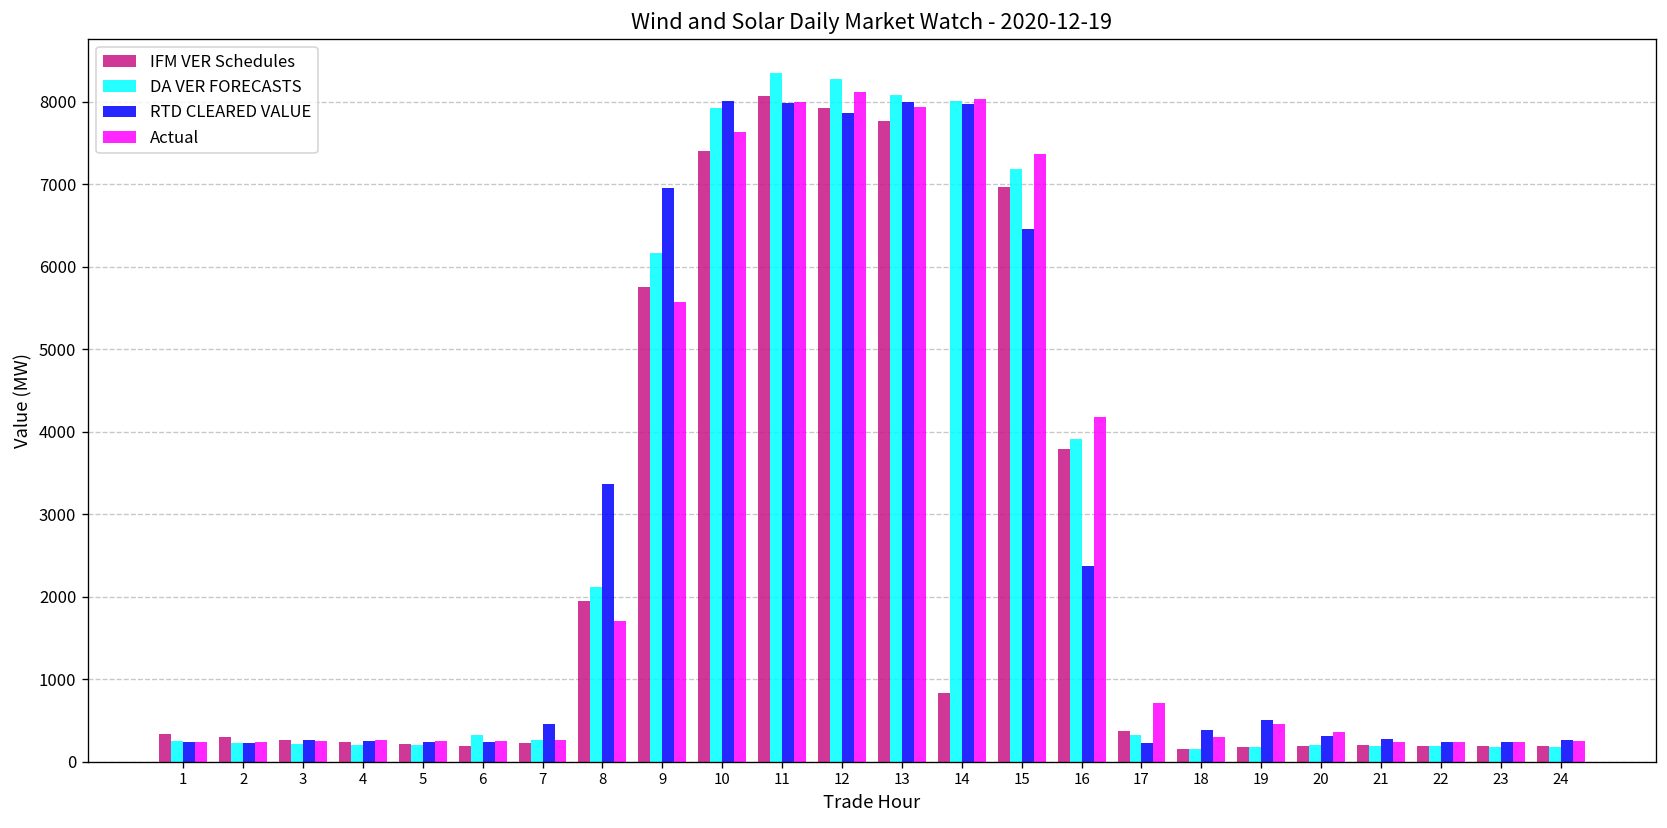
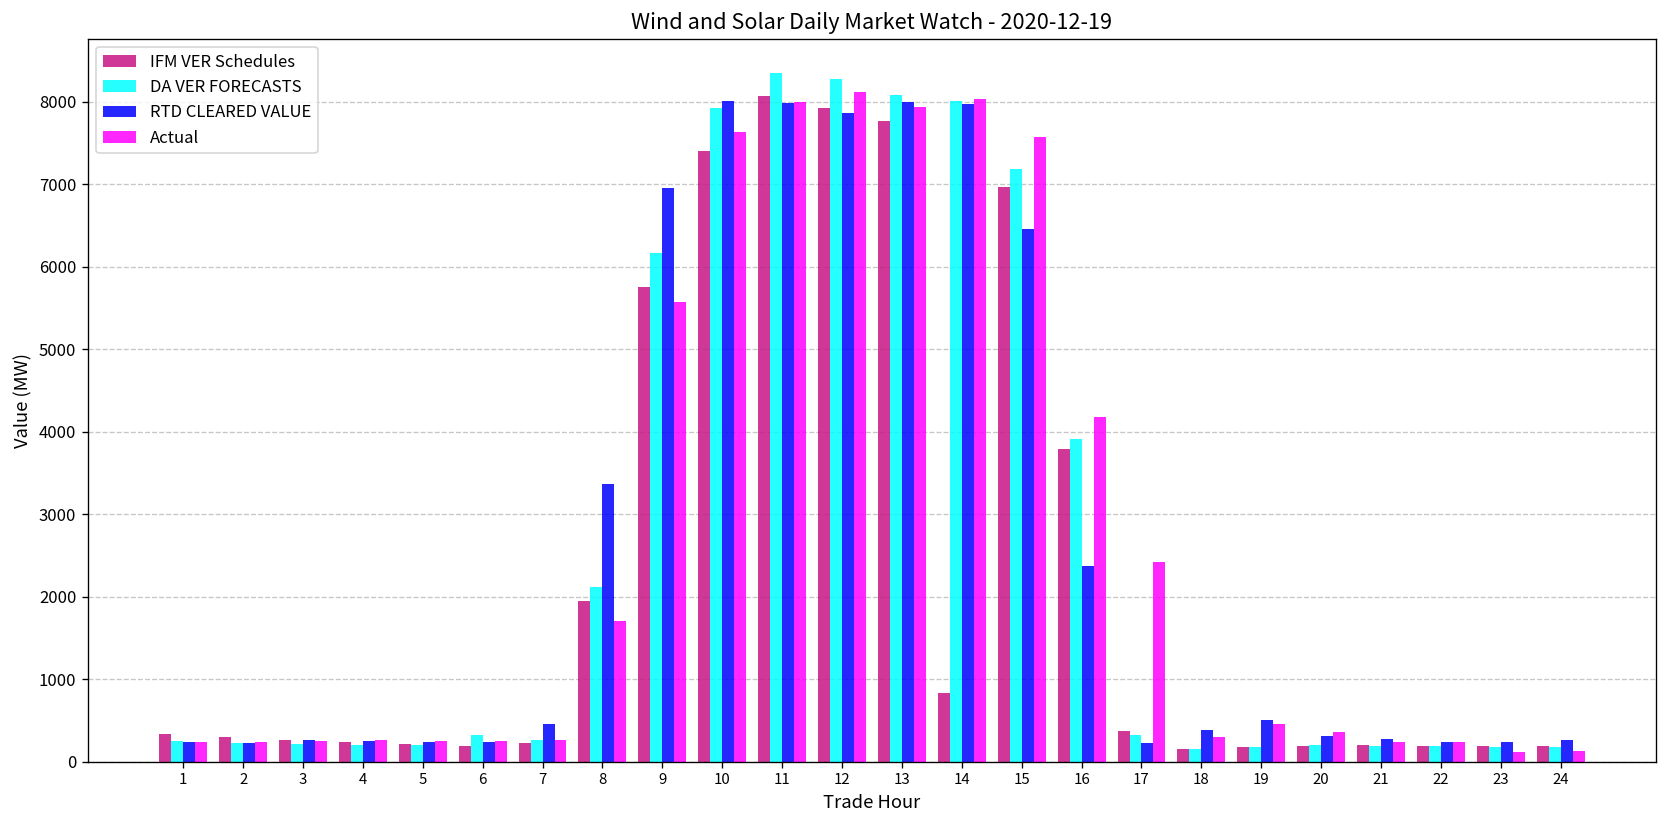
Actual, 15: 7400 -> 7600
Actual, 17: 700 -> 2400
Actual, 23: 200 -> 100
Actual, 24: 200 -> 100
